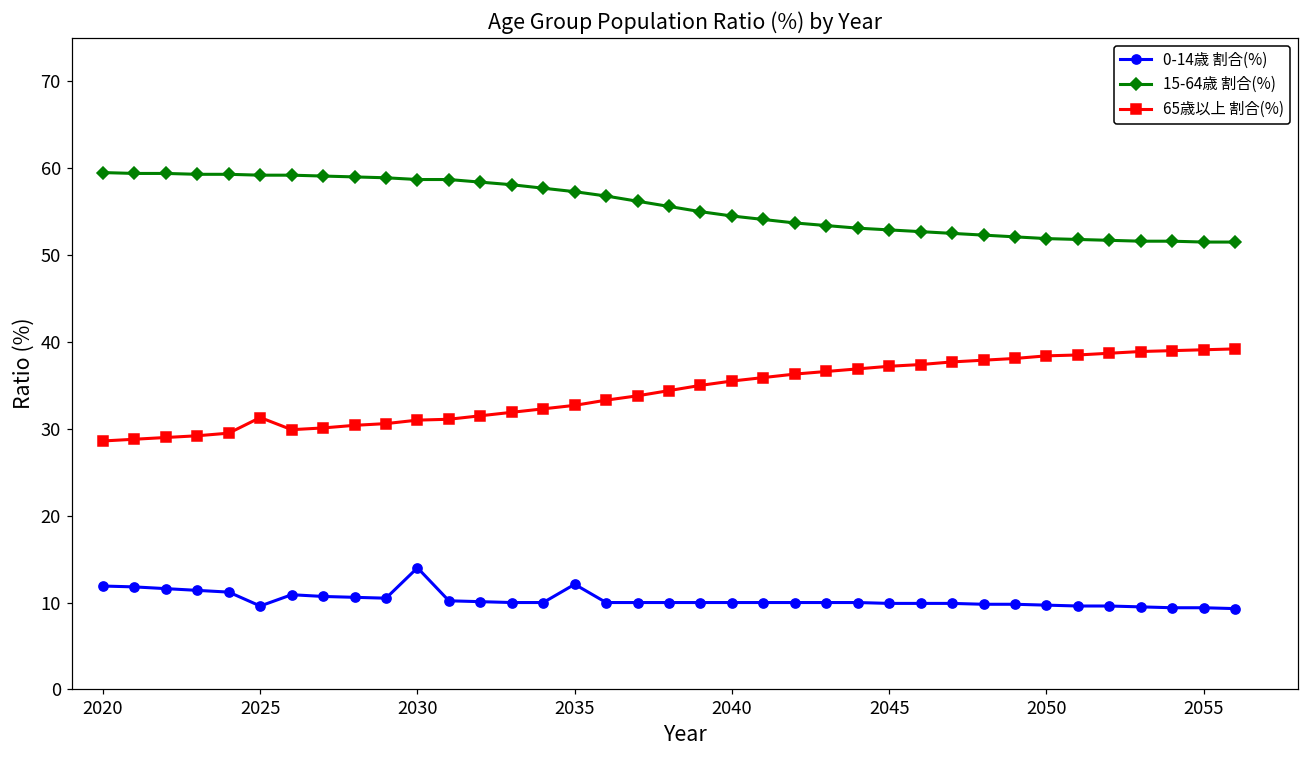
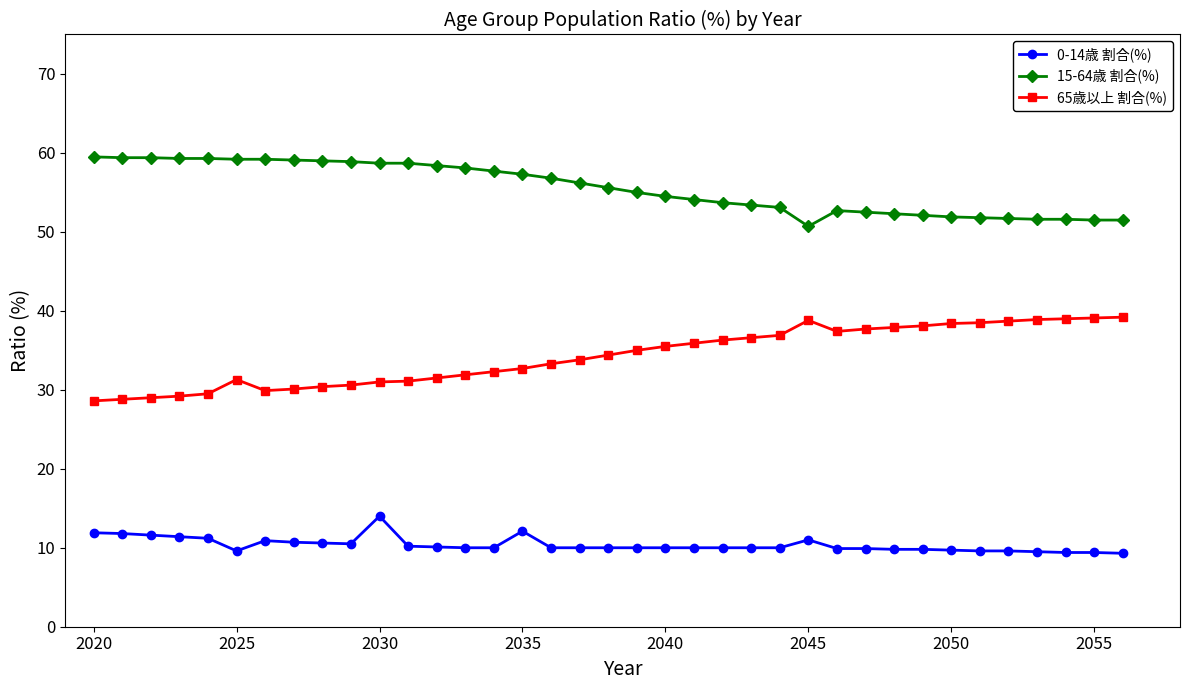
0-14歳 割合(%), 2045: 10 -> 11
15-64歳 割合(%), 2045: 53 -> 51
65歳以上 割合(%), 2045: 37 -> 39
